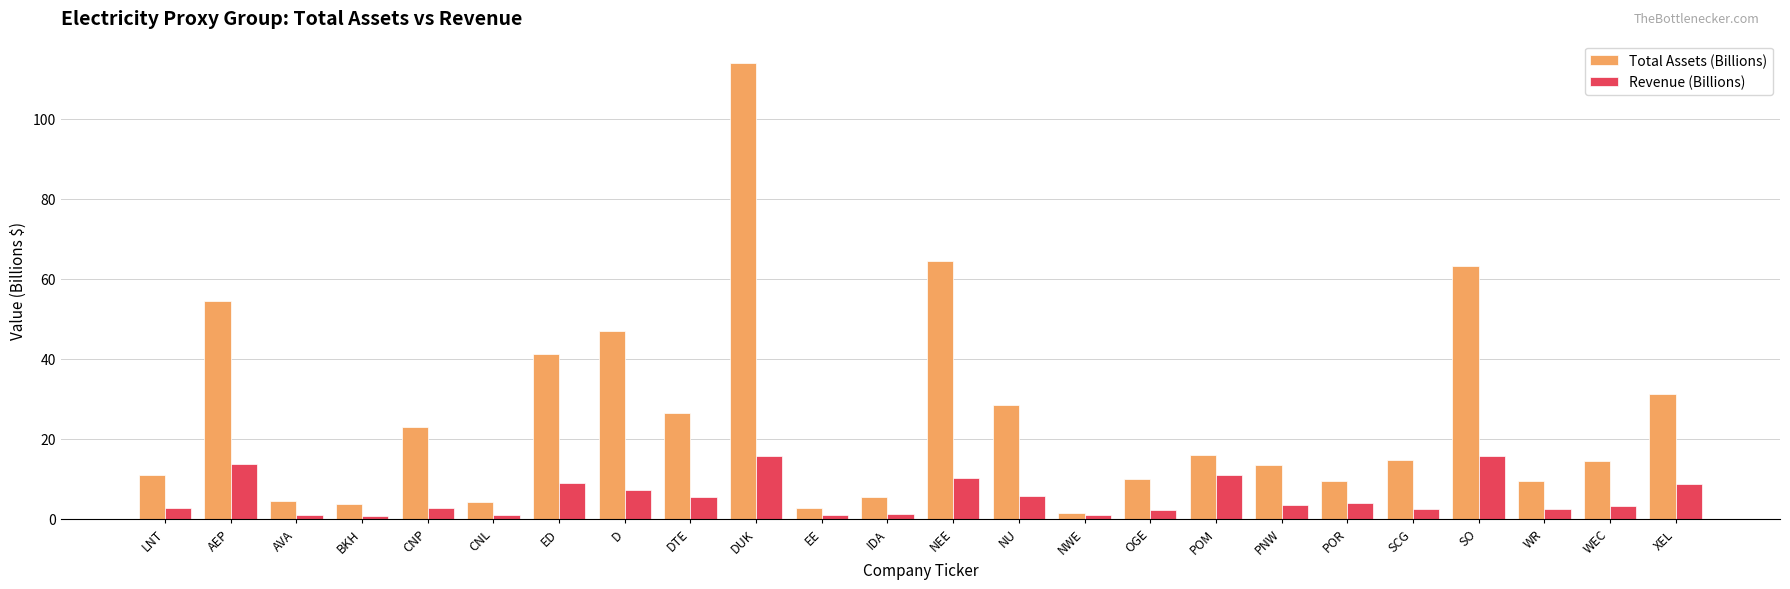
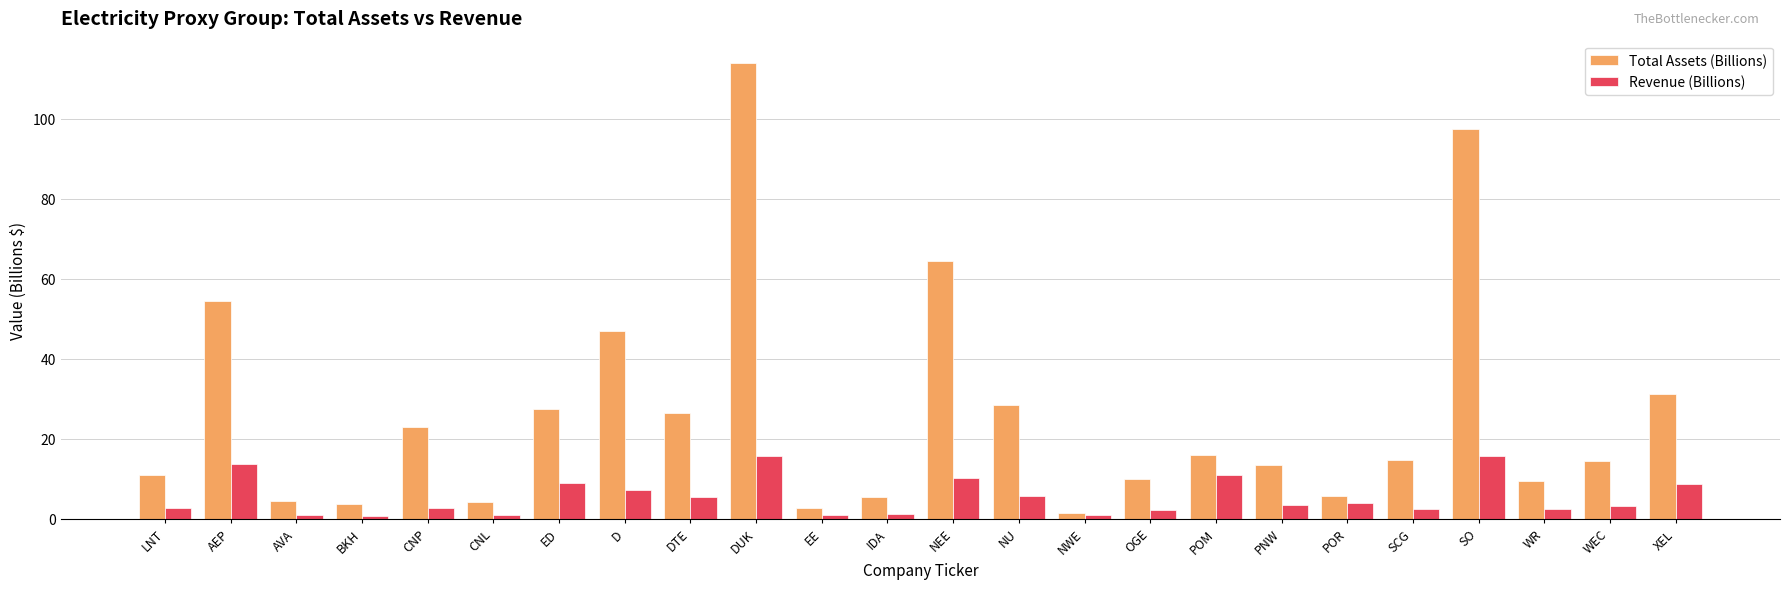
Total Assets (Billions), ED: 41 -> 27
Total Assets (Billions), POR: 9 -> 6
Total Assets (Billions), SO: 63 -> 98
